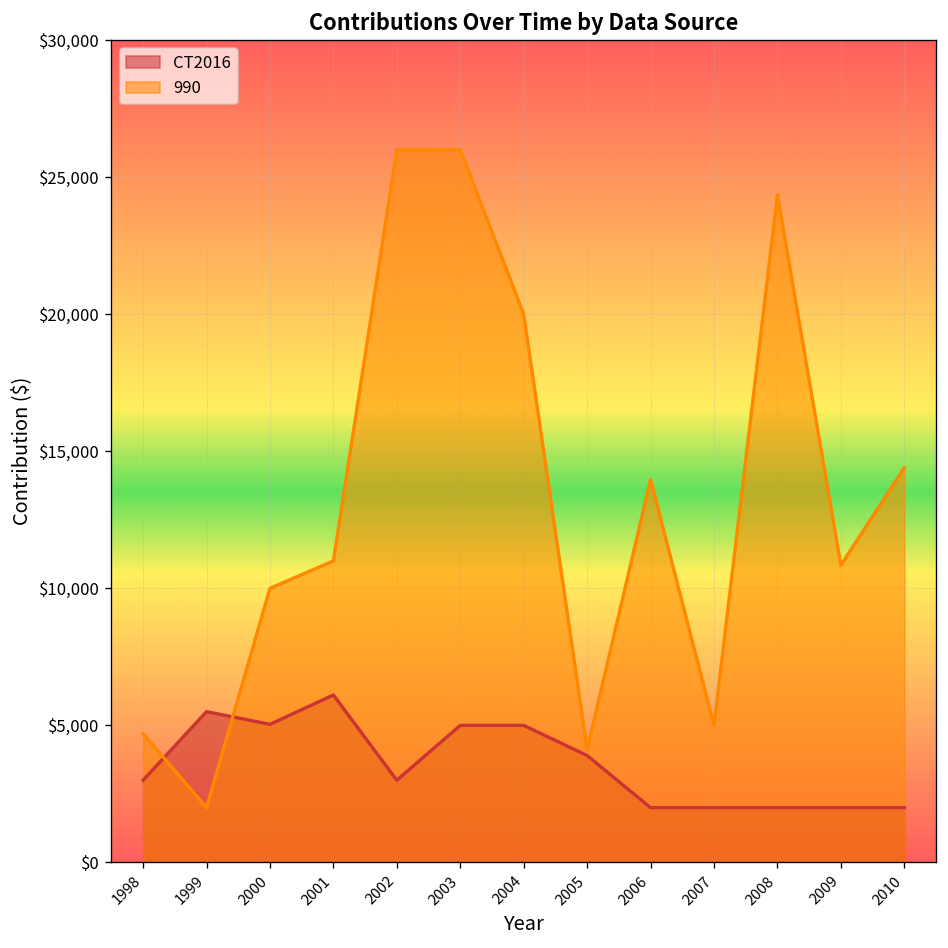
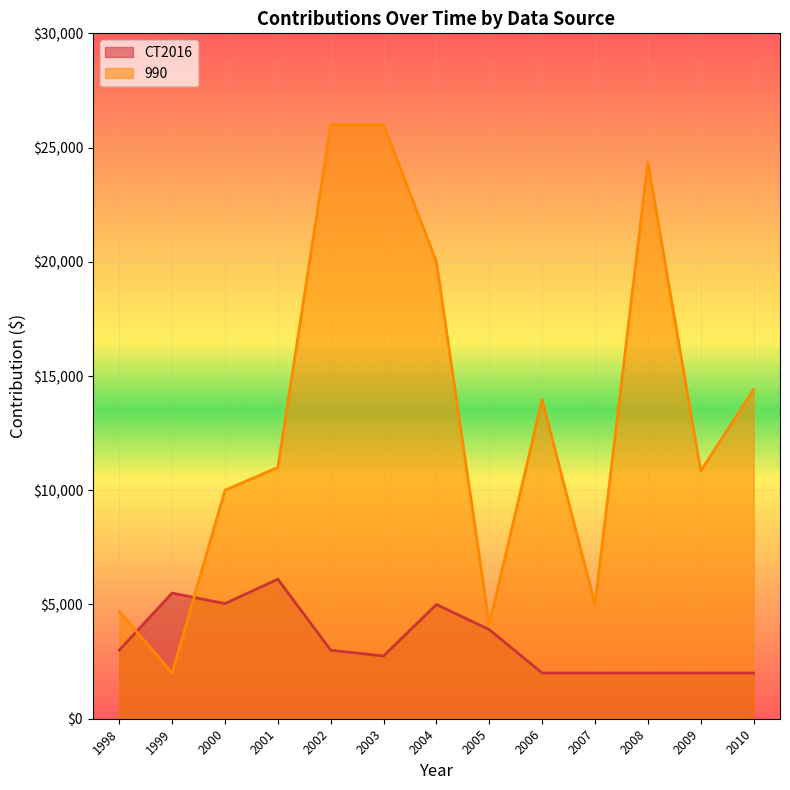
CT2016, 2003: $5,000 -> $2,700
